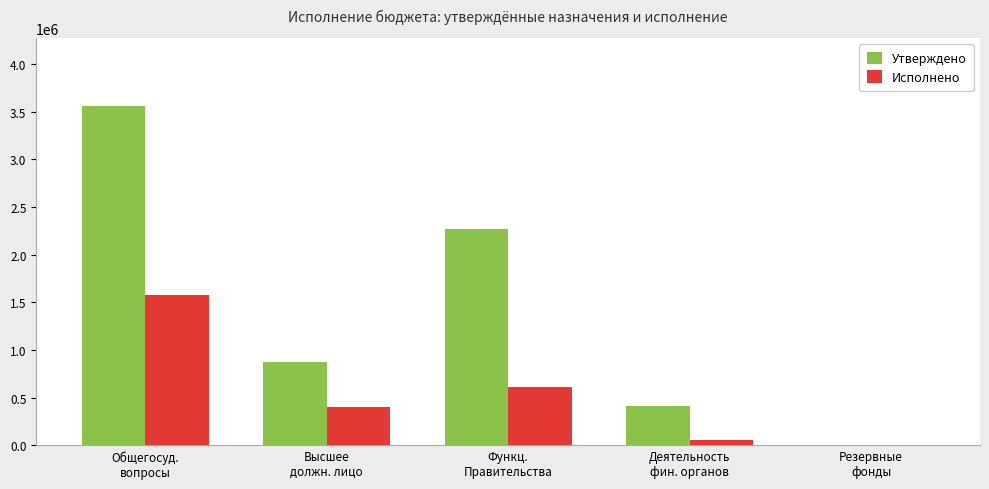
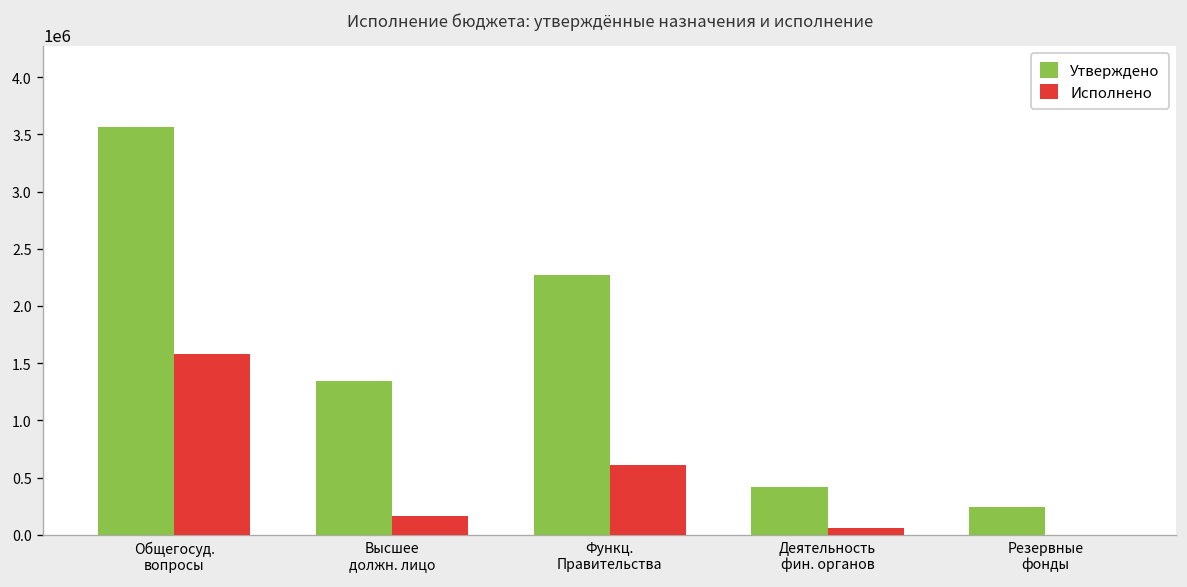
Утверждено, Высшее должн. лицо: 900000 -> 1300000
Исполнено, Высшее должн. лицо: 400000 -> 200000
Утверждено, Резервные фонды: 0 -> 200000
